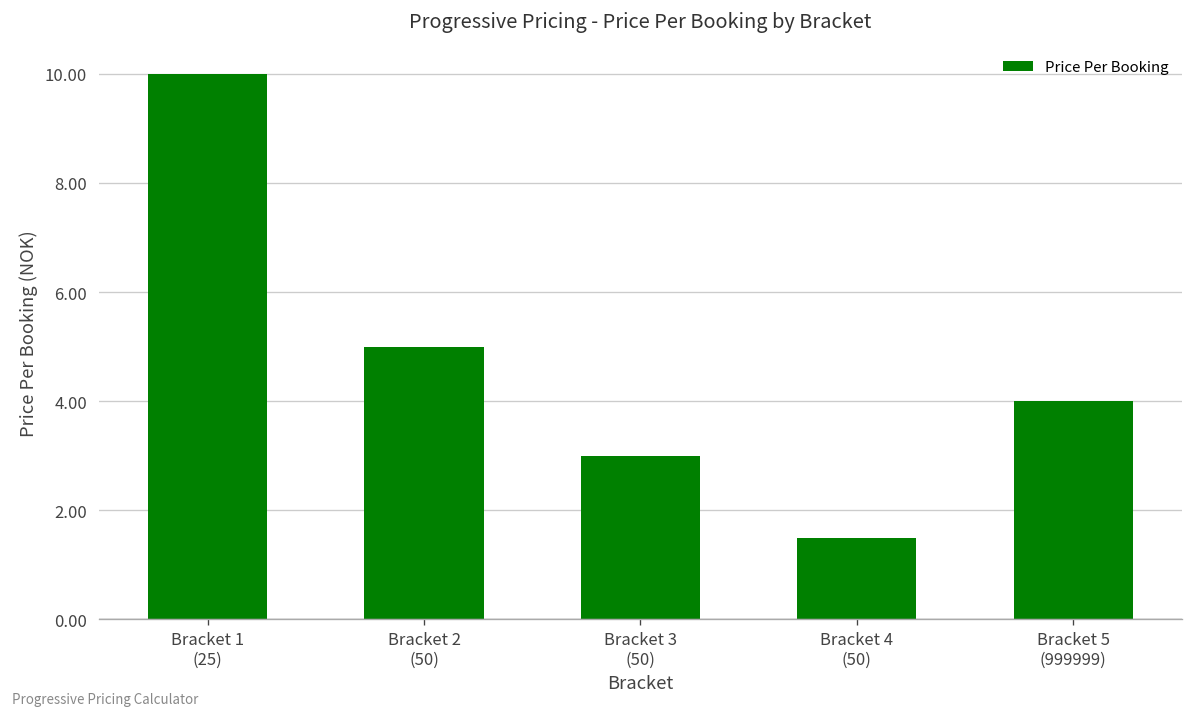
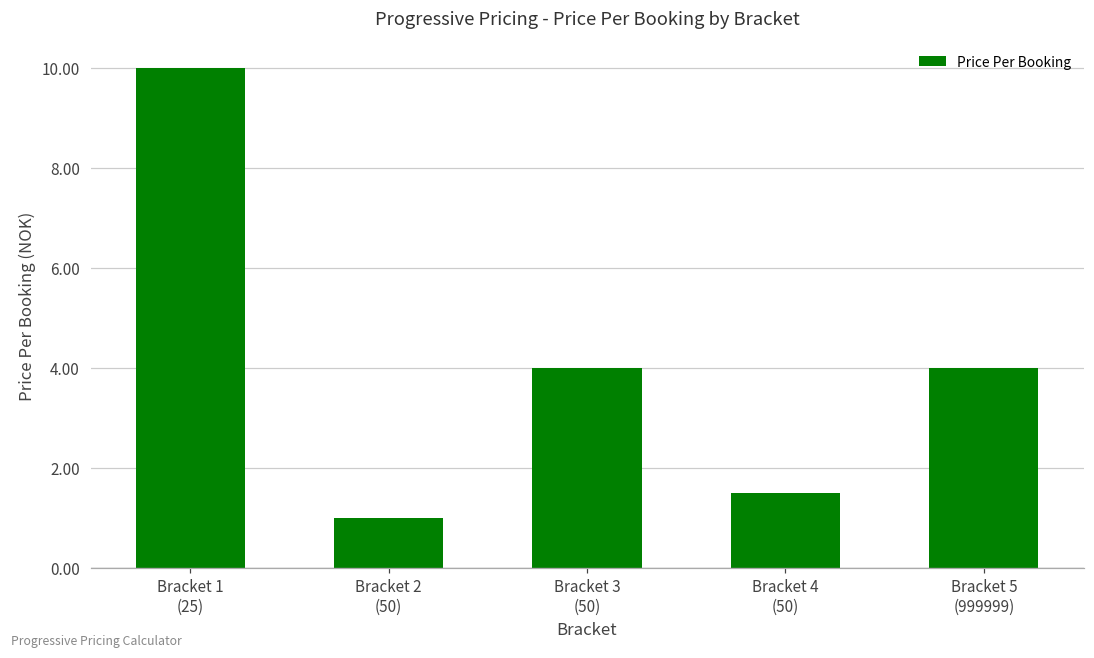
Bracket 2 (50): 5 -> 1
Bracket 3 (50): 3 -> 4
